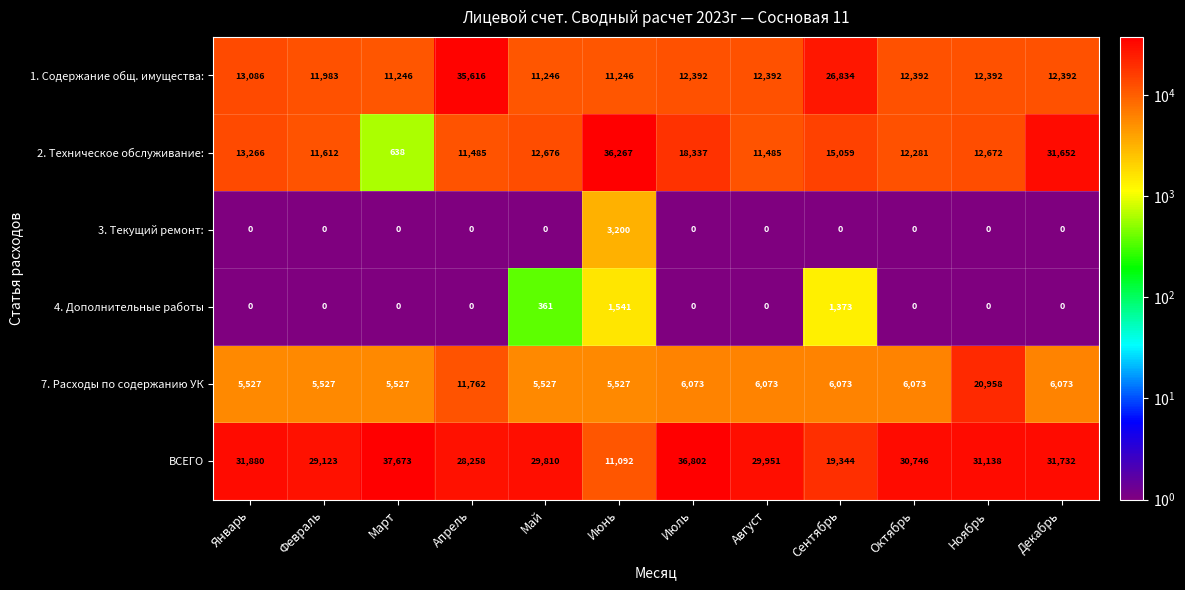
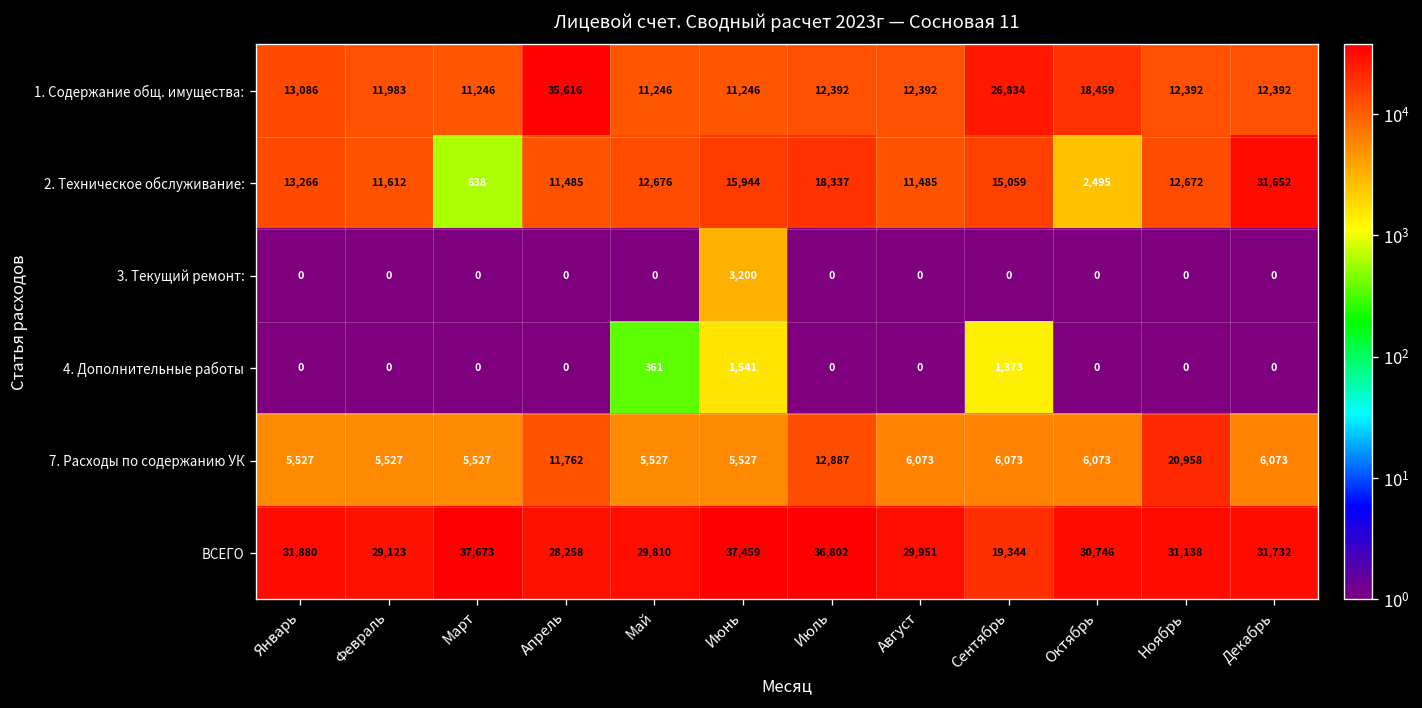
1. Содержание общ. имущества:, Октябрь: 12,392 -> 18,459
2. Техническое обслуживание:, Июнь: 36,267 -> 15,944
2. Техническое обслуживание:, Октябрь: 12,281 -> 2,495
7. Расходы по содержанию УК, Июль: 6,073 -> 12,887
ВСЕГО, Июнь: 11,092 -> 37,459
